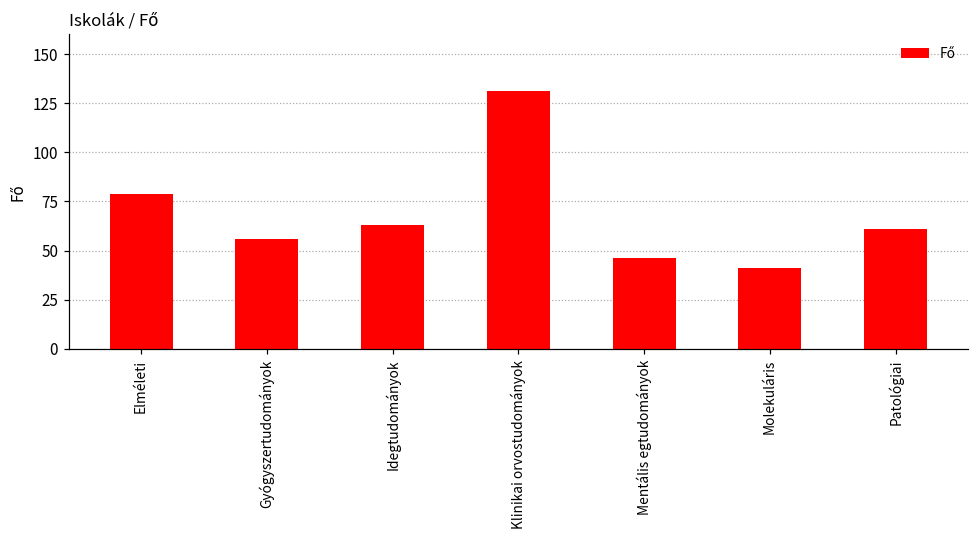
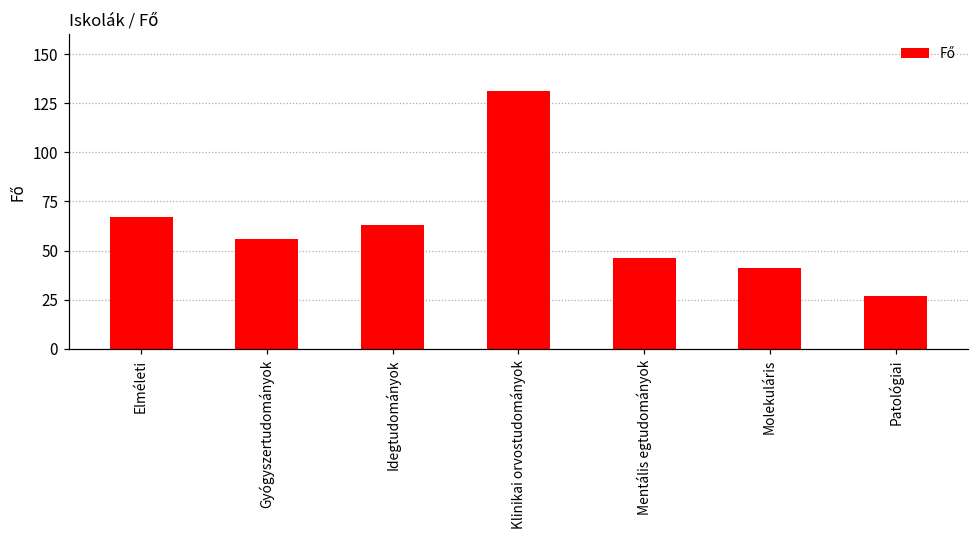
Elméleti: 79 -> 67
Patológiai: 61 -> 27
